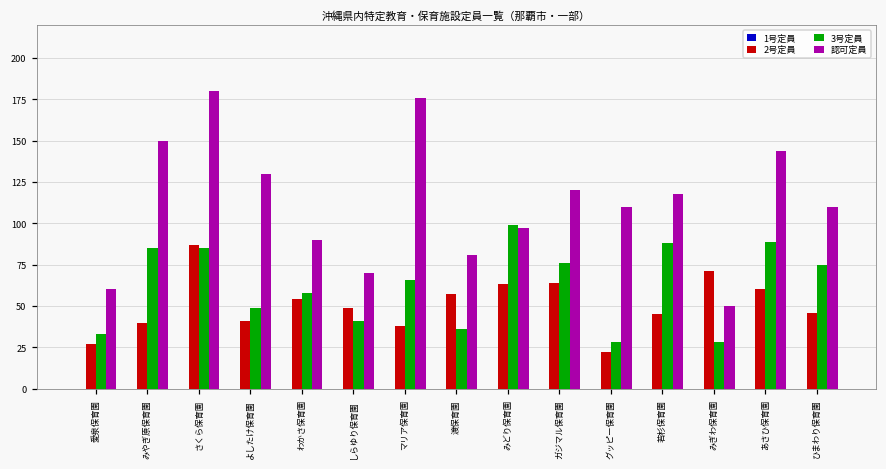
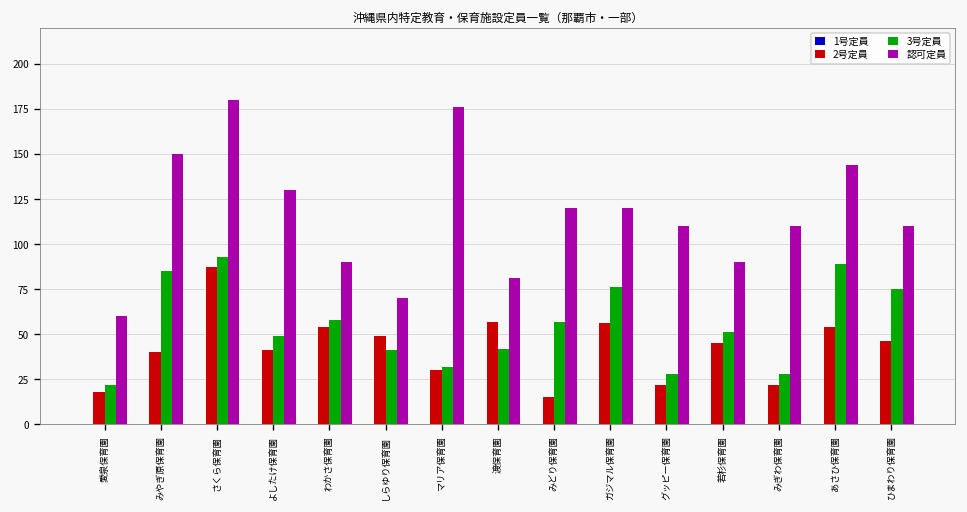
2号定員, 愛泉保育園: 27 -> 18
3号定員, 愛泉保育園: 33 -> 22
3号定員, さくら保育園: 85 -> 93
2号定員, マリア保育園: 38 -> 30
3号定員, マリア保育園: 66 -> 32
3号定員, 渡保育園: 36 -> 42
2号定員, みどり保育園: 63 -> 15
3号定員, みどり保育園: 99 -> 57
認可定員, みどり保育園: 97 -> 120
2号定員, ガジマル保育園: 64 -> 56
3号定員, 若杉保育園: 88 -> 51
認可定員, 若杉保育園: 118 -> 90
2号定員, みぎわ保育園: 71 -> 22
認可定員, みぎわ保育園: 50 -> 110
2号定員, あさひ保育園: 60 -> 54
